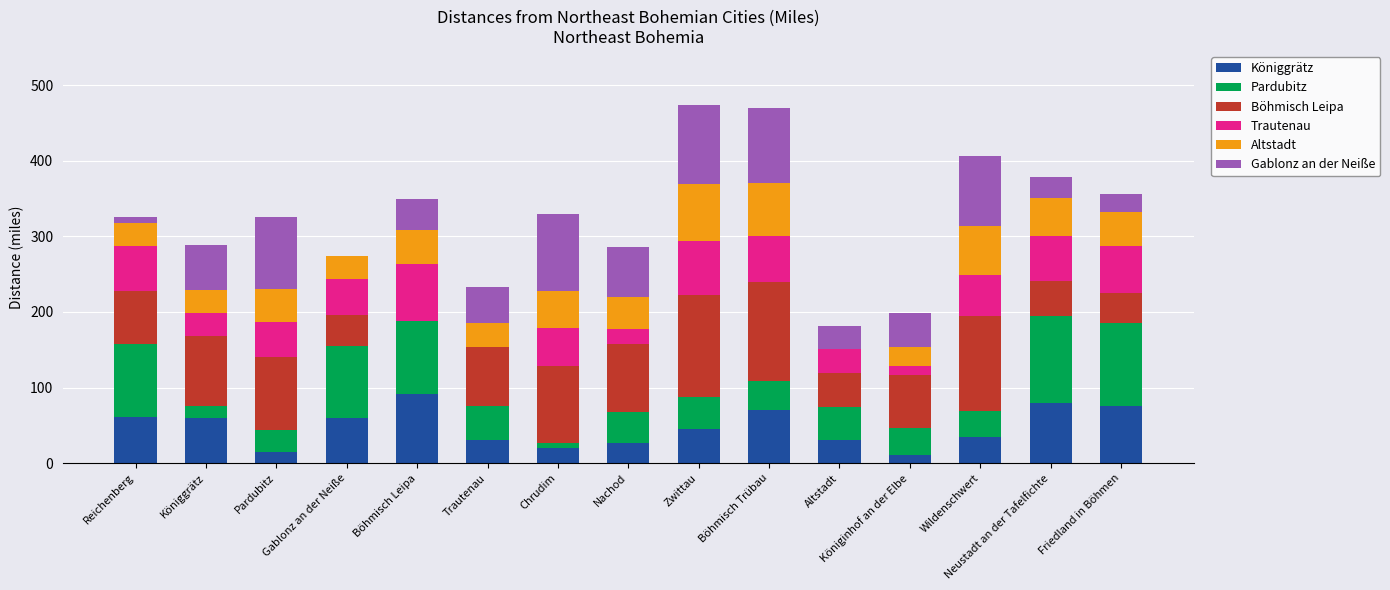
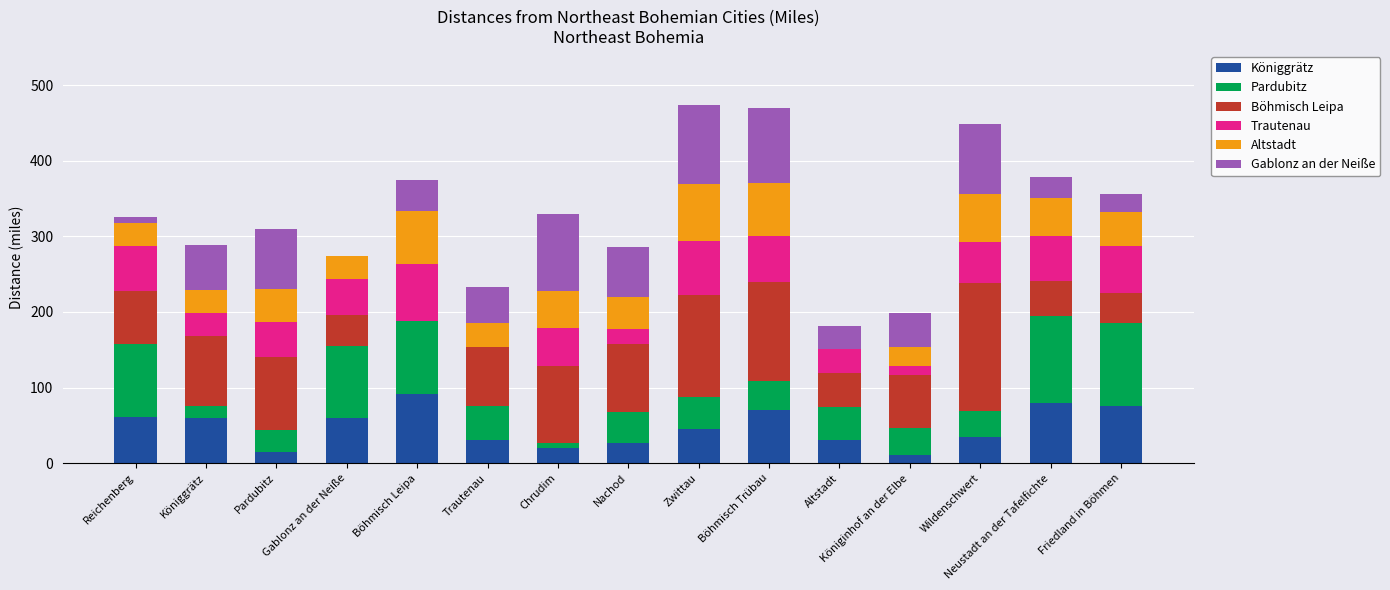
Gablonz an der Neiße, Pardubitz: 100 -> 80
Altstadt, Böhmisch Leipa: 40 -> 70
Böhmisch Leipa, Wildenschwert: 130 -> 170
